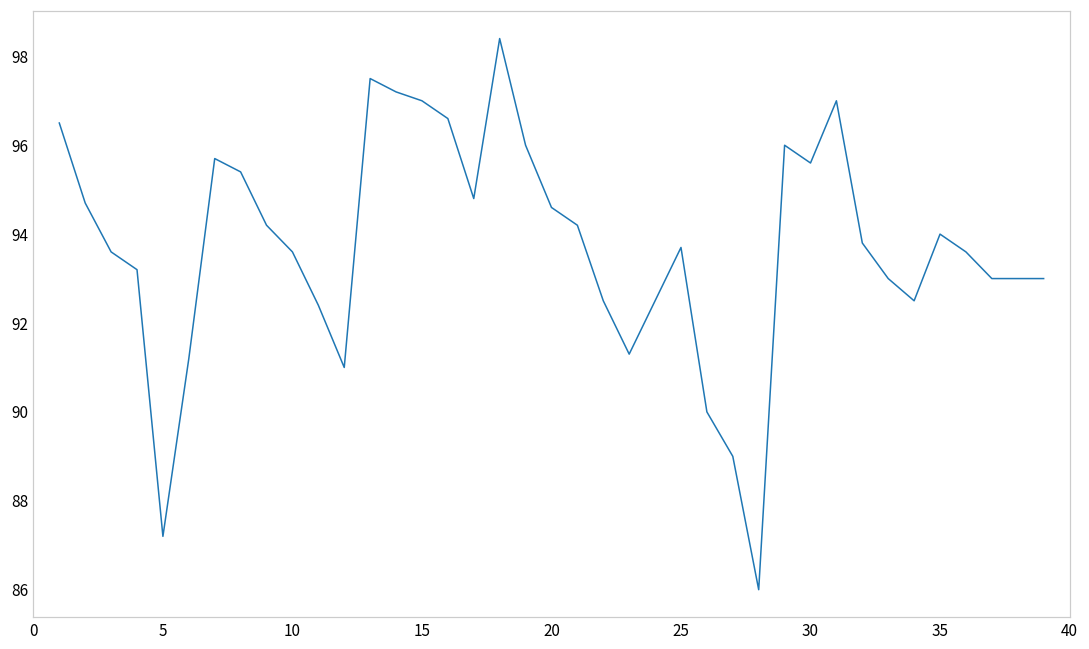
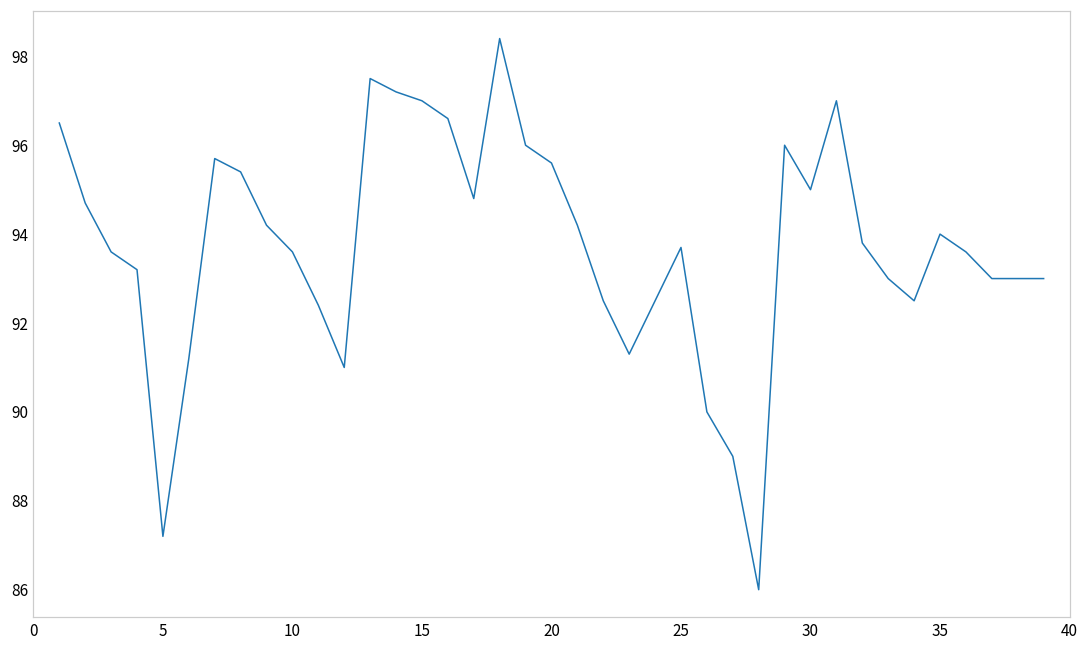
20: 94.6 -> 95.6
30: 95.6 -> 95.0
